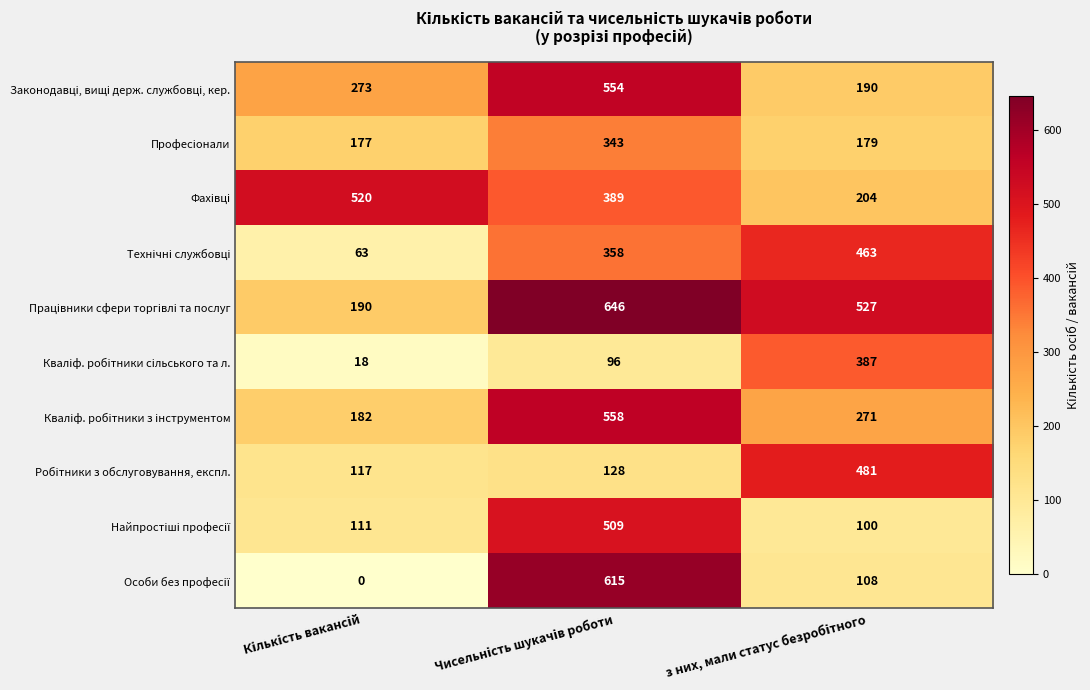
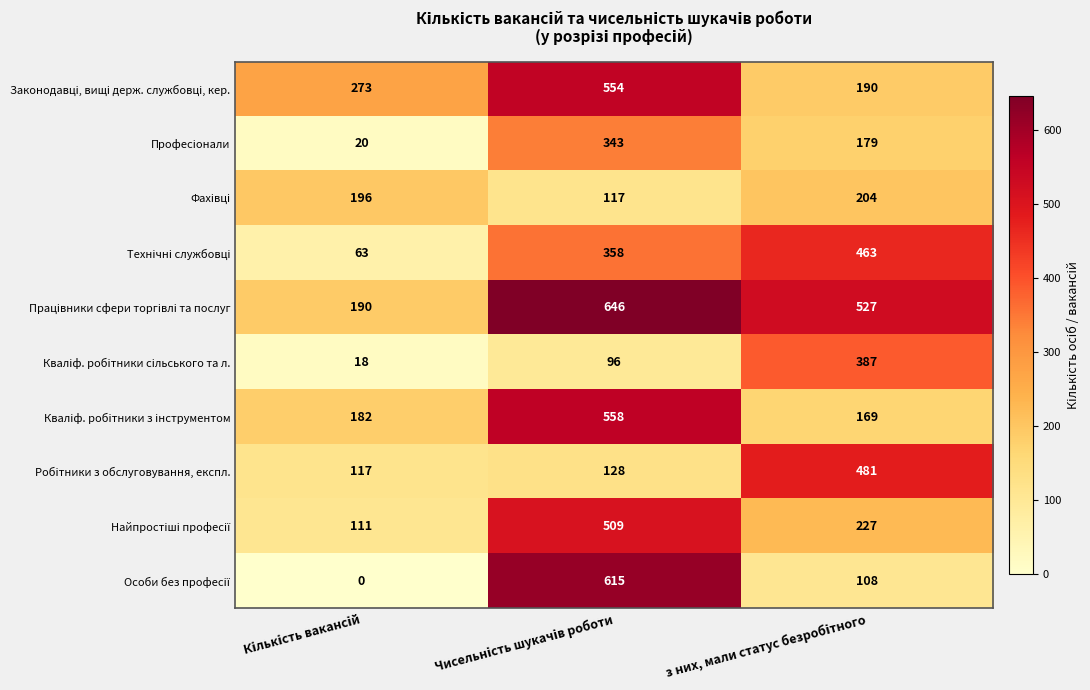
Професіонали, Кількість вакансій: 177 -> 20
Фахівці, Кількість вакансій: 520 -> 196
Фахівці, Чисельність шукачів роботи: 389 -> 117
Кваліф. робітники з інструментом, з них, мали статус безробітного: 271 -> 169
Найпростіші професії, з них, мали статус безробітного: 100 -> 227
